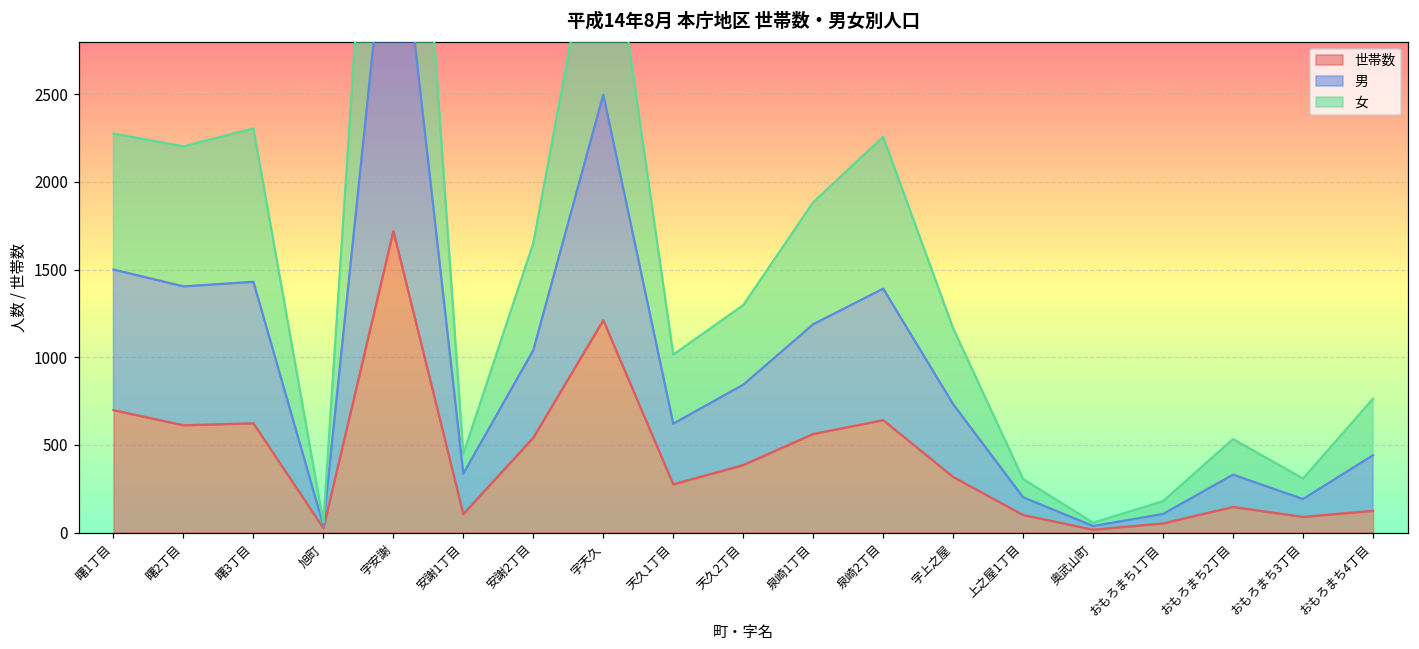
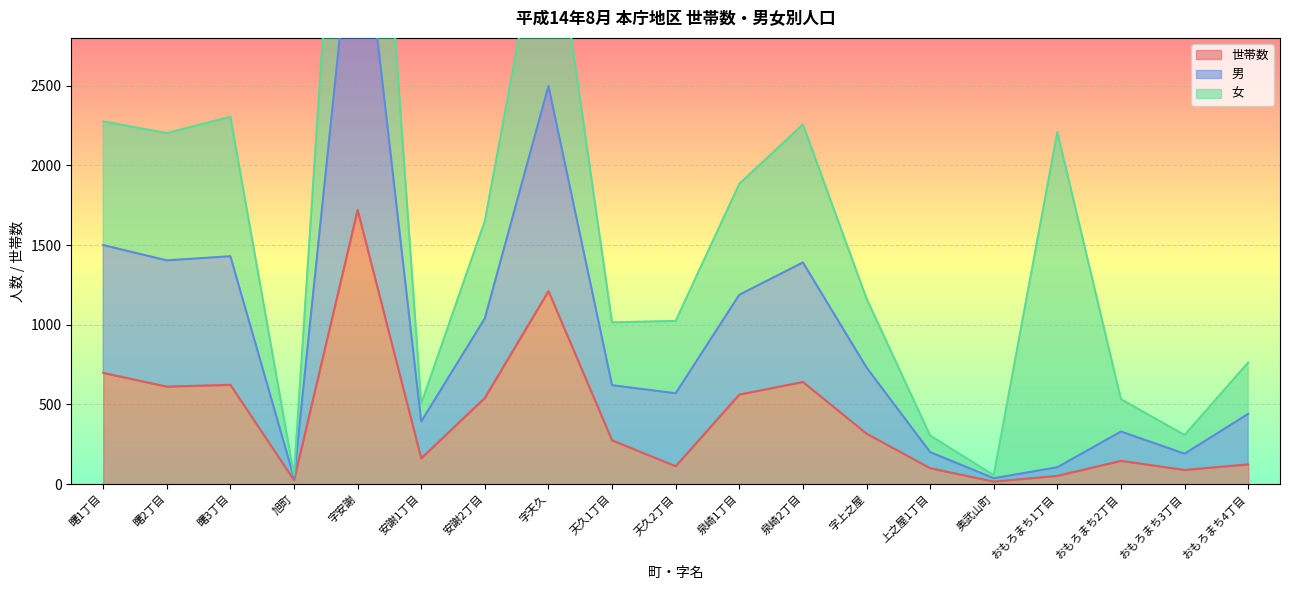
世帯数, 安謝1丁目: 110 -> 160
世帯数, 天久2丁目: 390 -> 110
女, おもろまち1丁目: 70 -> 2100
